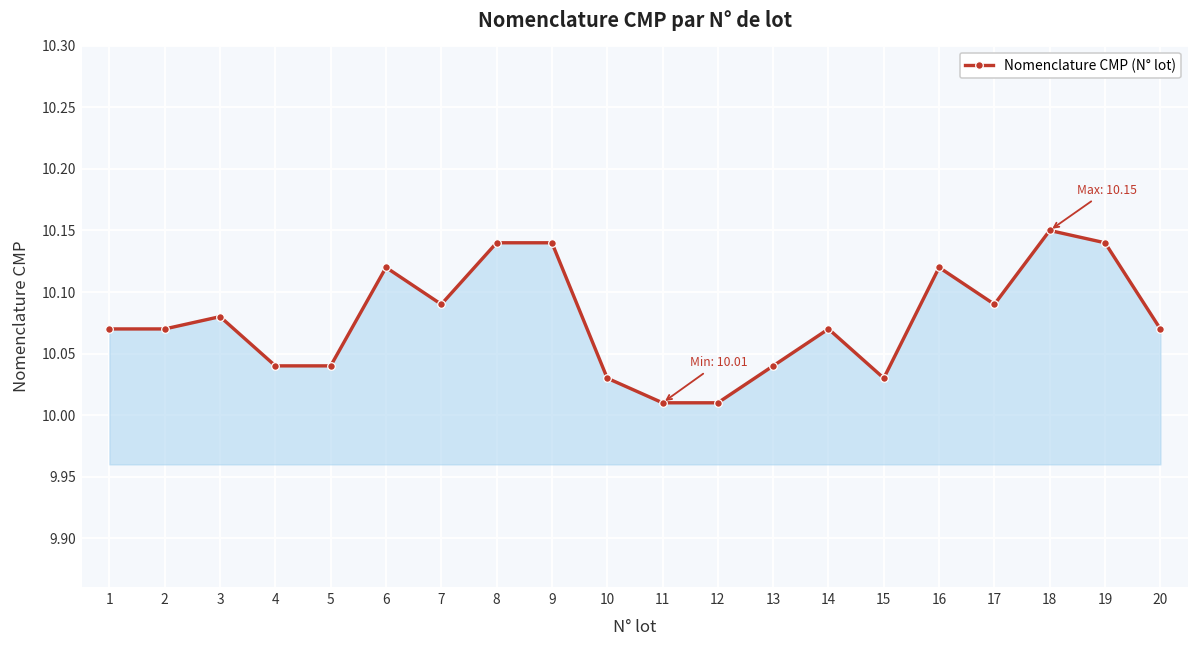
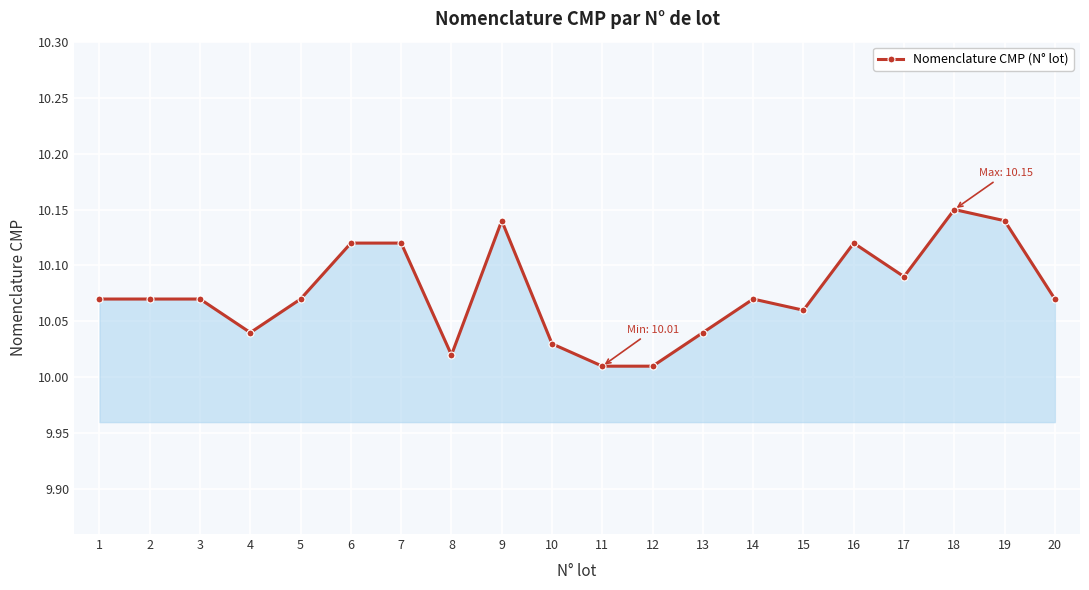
3: 10.08 -> 10.07
5: 10.04 -> 10.07
7: 10.09 -> 10.12
8: 10.14 -> 10.02
15: 10.03 -> 10.06
